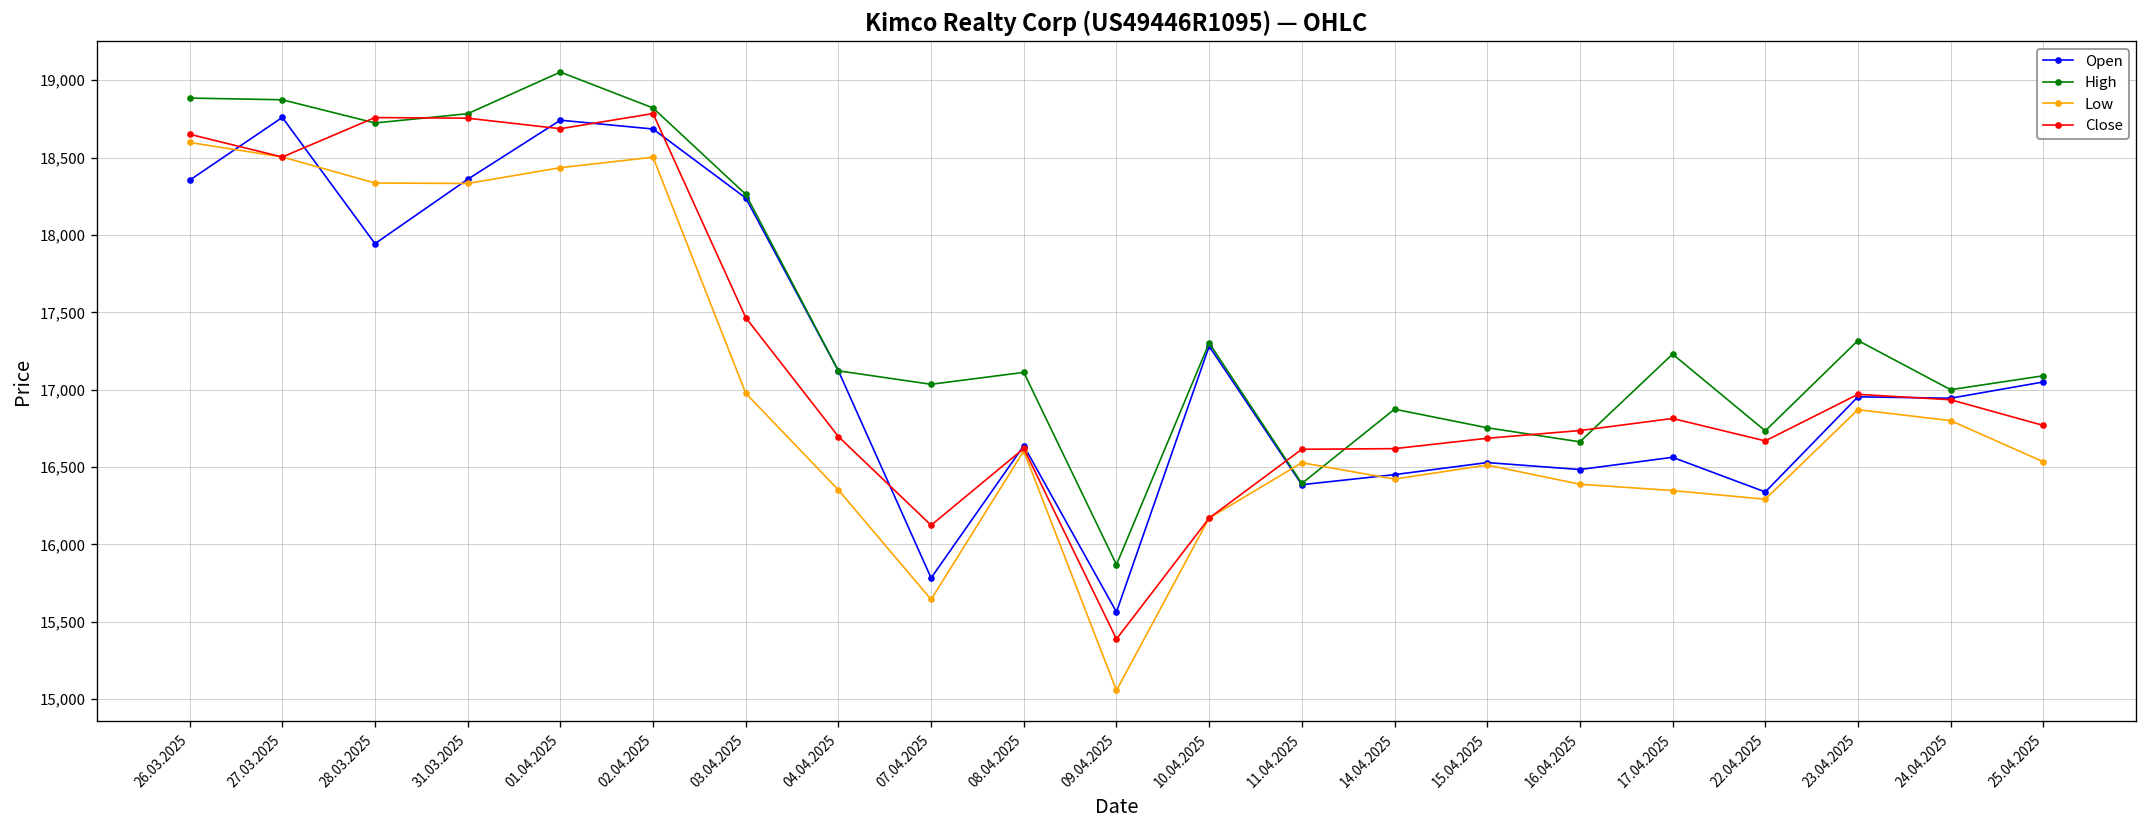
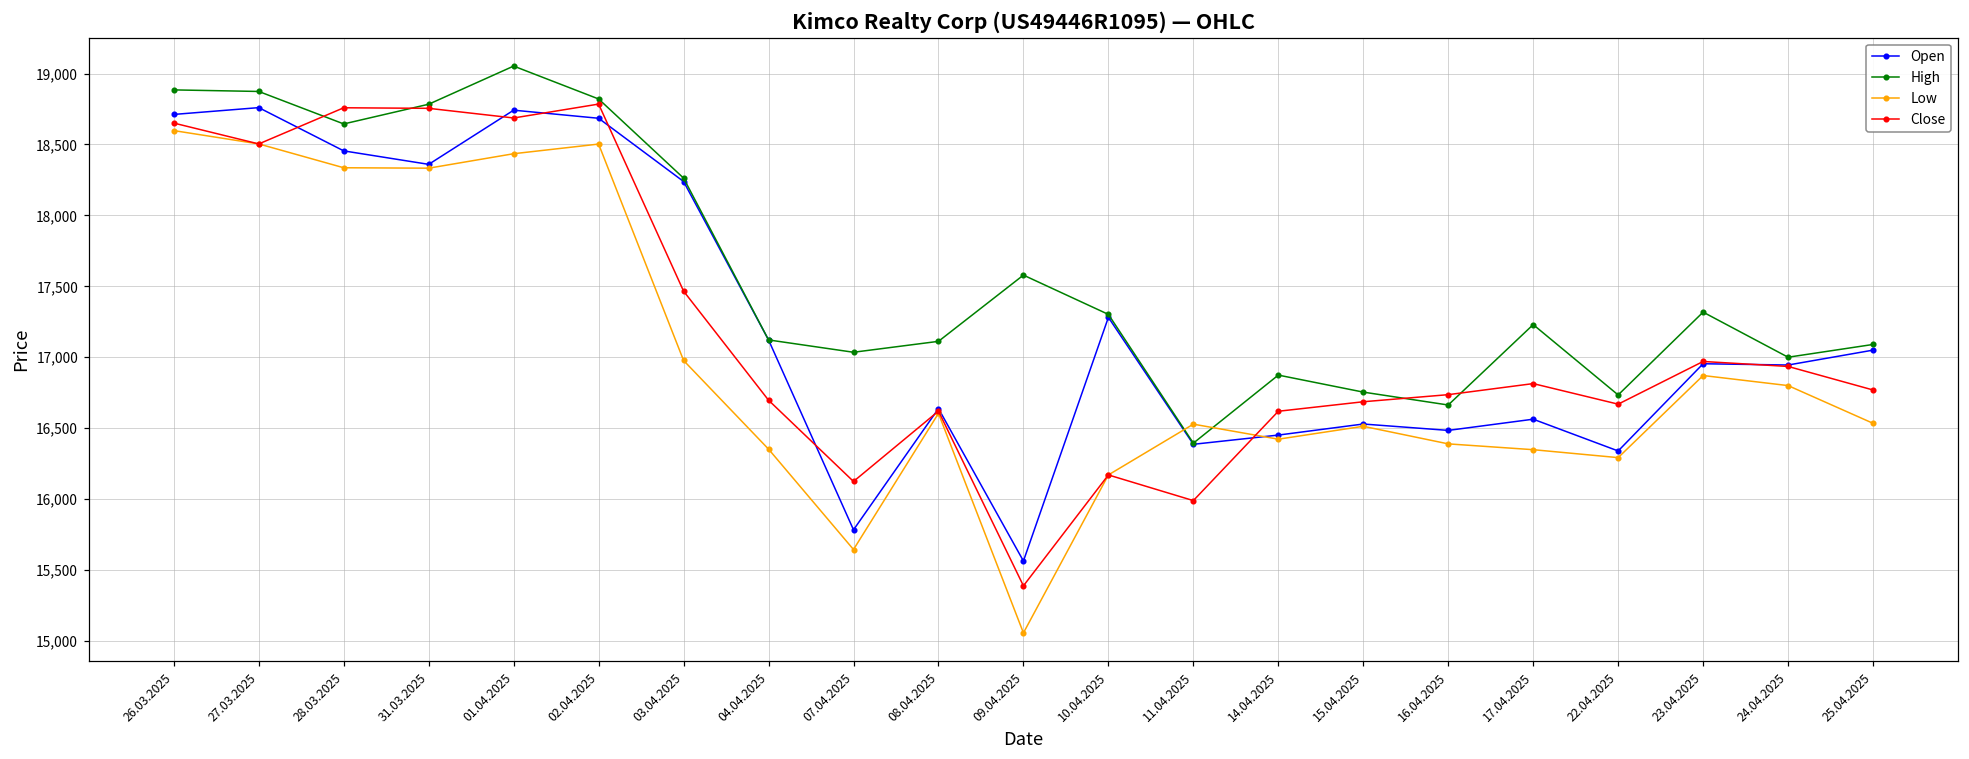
Open, 26.03.2025: 18,350 -> 18,710
Open, 28.03.2025: 17,940 -> 18,460
High, 28.03.2025: 18,720 -> 18,650
High, 09.04.2025: 15,870 -> 17,580
Close, 11.04.2025: 16,620 -> 15,990
